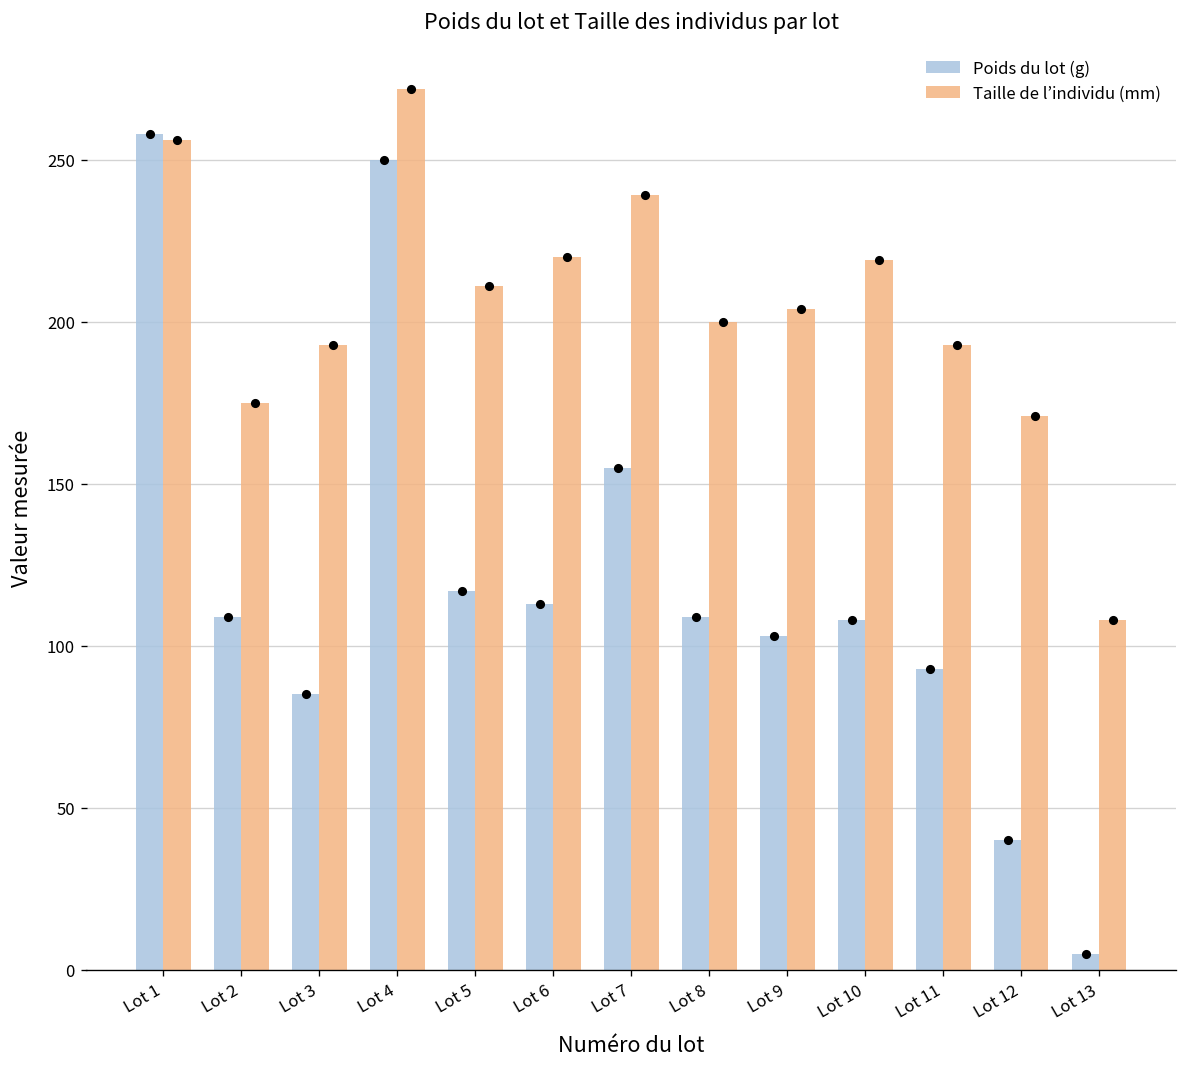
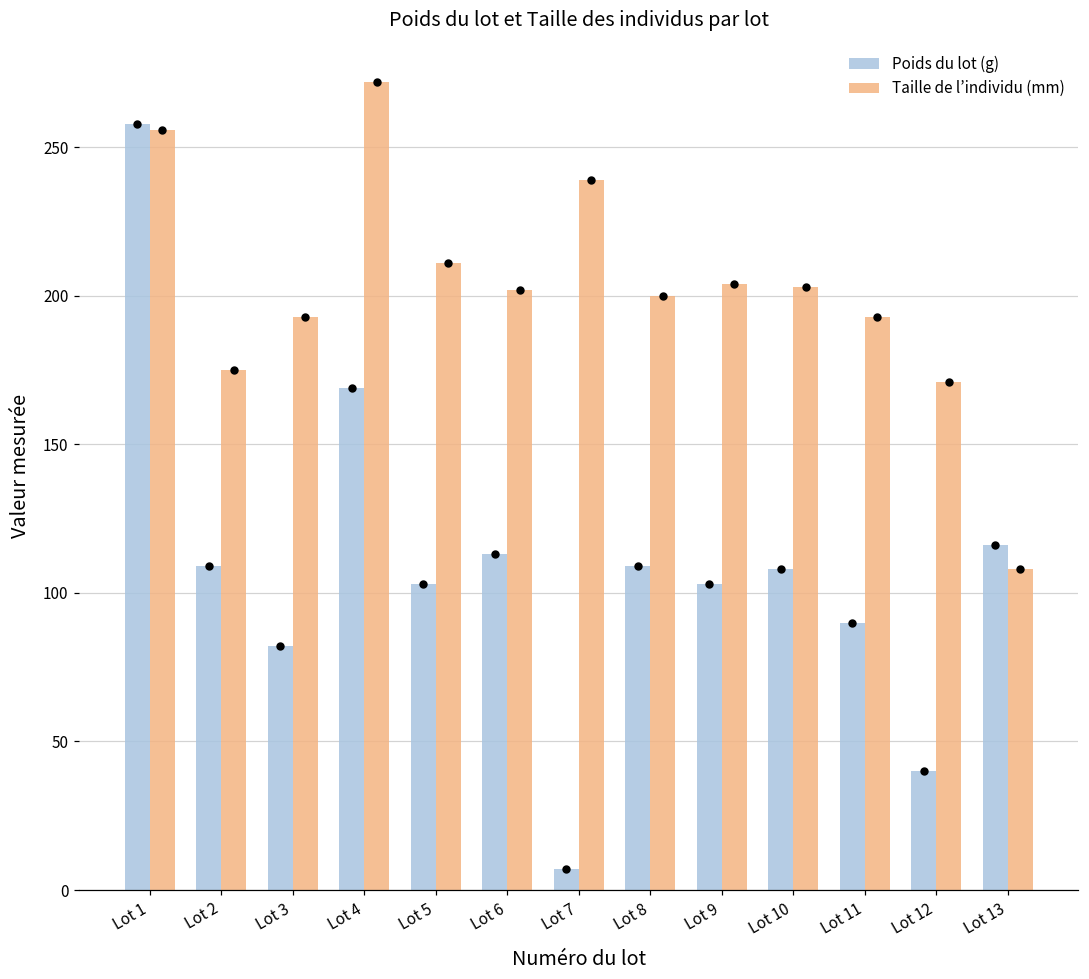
Poids du lot (g), Lot 3: 85 -> 82
Poids du lot (g), Lot 4: 250 -> 169
Poids du lot (g), Lot 5: 117 -> 103
Taille de l’individu (mm), Lot 6: 220 -> 202
Poids du lot (g), Lot 7: 155 -> 7
Taille de l’individu (mm), Lot 10: 219 -> 203
Poids du lot (g), Lot 11: 93 -> 90
Poids du lot (g), Lot 13: 5 -> 116
